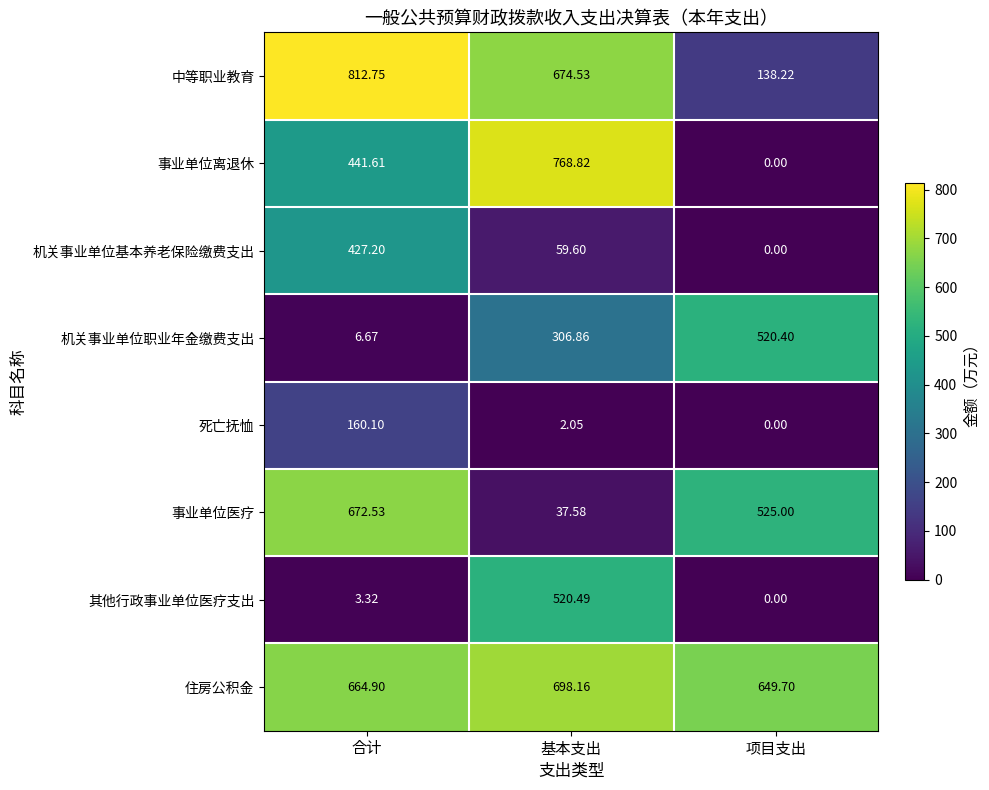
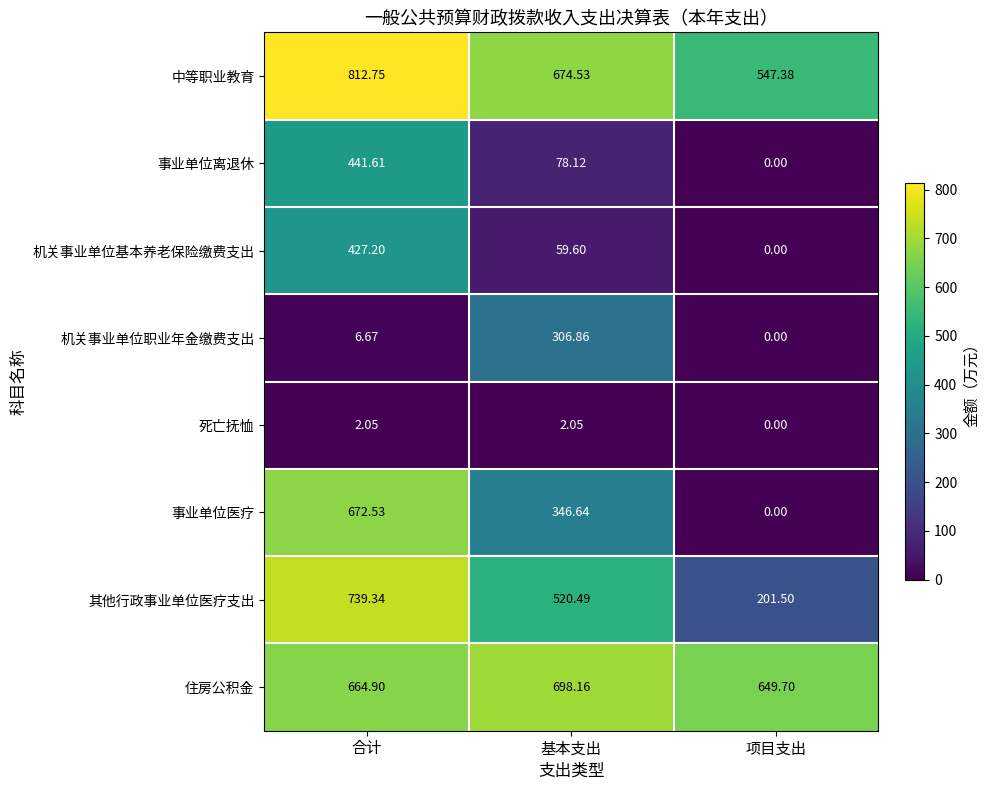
中等职业教育, 项目支出: 138.22 -> 547.38
事业单位离退休, 基本支出: 768.82 -> 78.12
机关事业单位职业年金缴费支出, 项目支出: 520.40 -> 0.00
死亡抚恤, 合计: 160.10 -> 2.05
事业单位医疗, 基本支出: 37.58 -> 346.64
事业单位医疗, 项目支出: 525.00 -> 0.00
其他行政事业单位医疗支出, 合计: 3.32 -> 739.34
其他行政事业单位医疗支出, 项目支出: 0.00 -> 201.50
